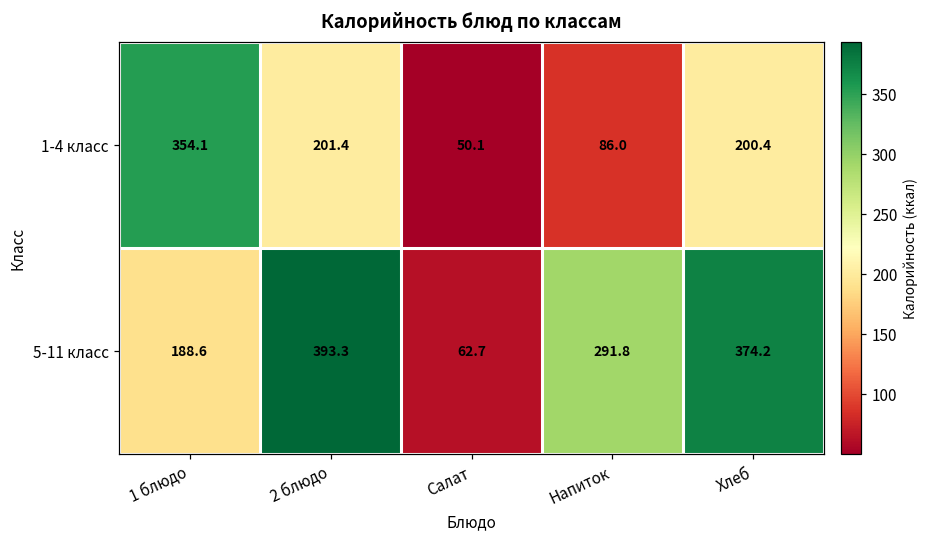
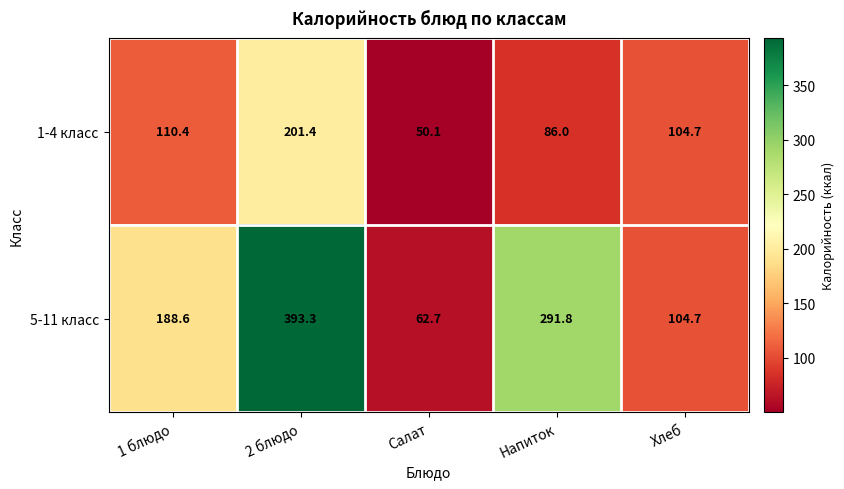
1-4 класс, 1 блюдо: 354.1 -> 110.4
1-4 класс, Хлеб: 200.4 -> 104.7
5-11 класс, Хлеб: 374.2 -> 104.7
